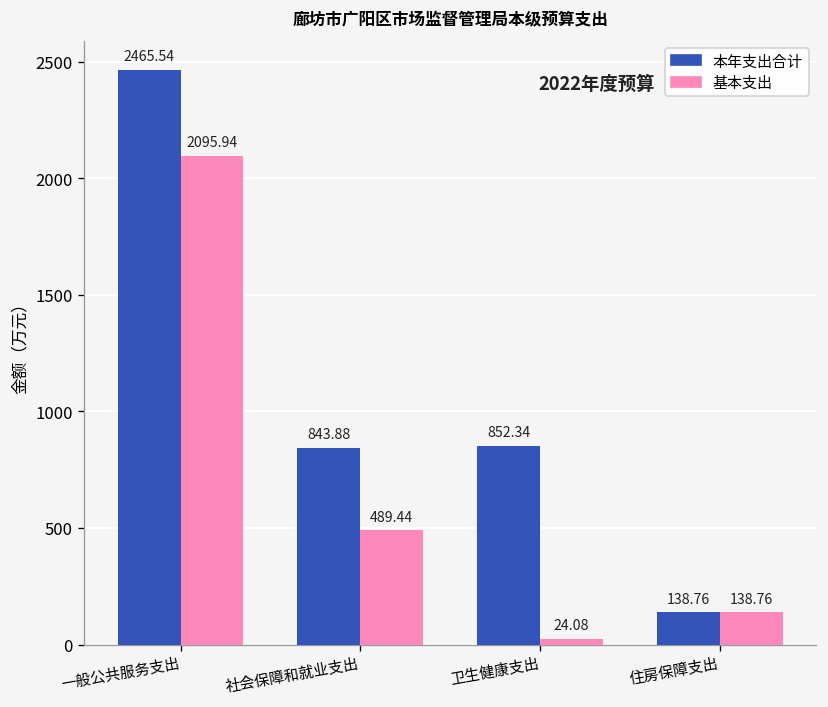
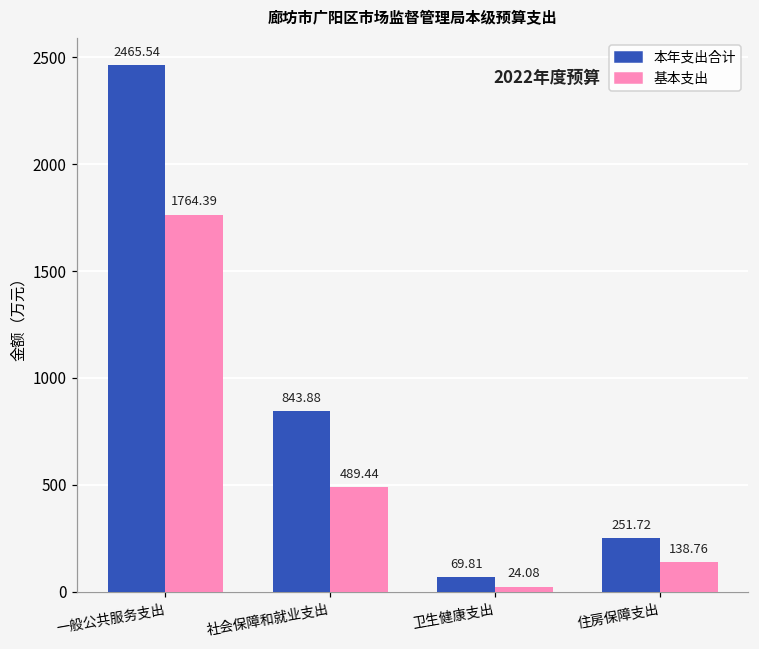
基本支出, 一般公共服务支出: 2095.94 -> 1764.39
本年支出合计, 卫生健康支出: 852.34 -> 69.81
本年支出合计, 住房保障支出: 138.76 -> 251.72
